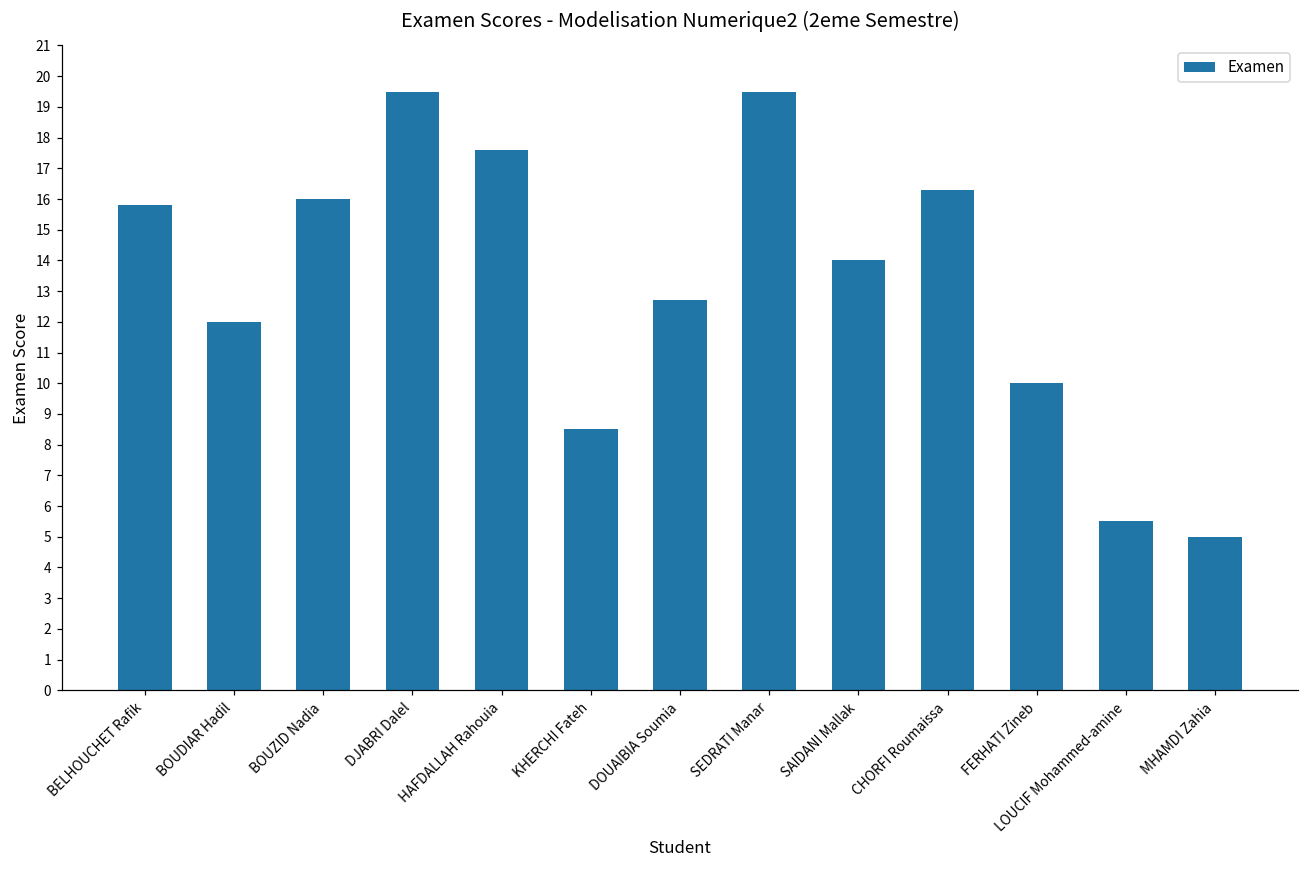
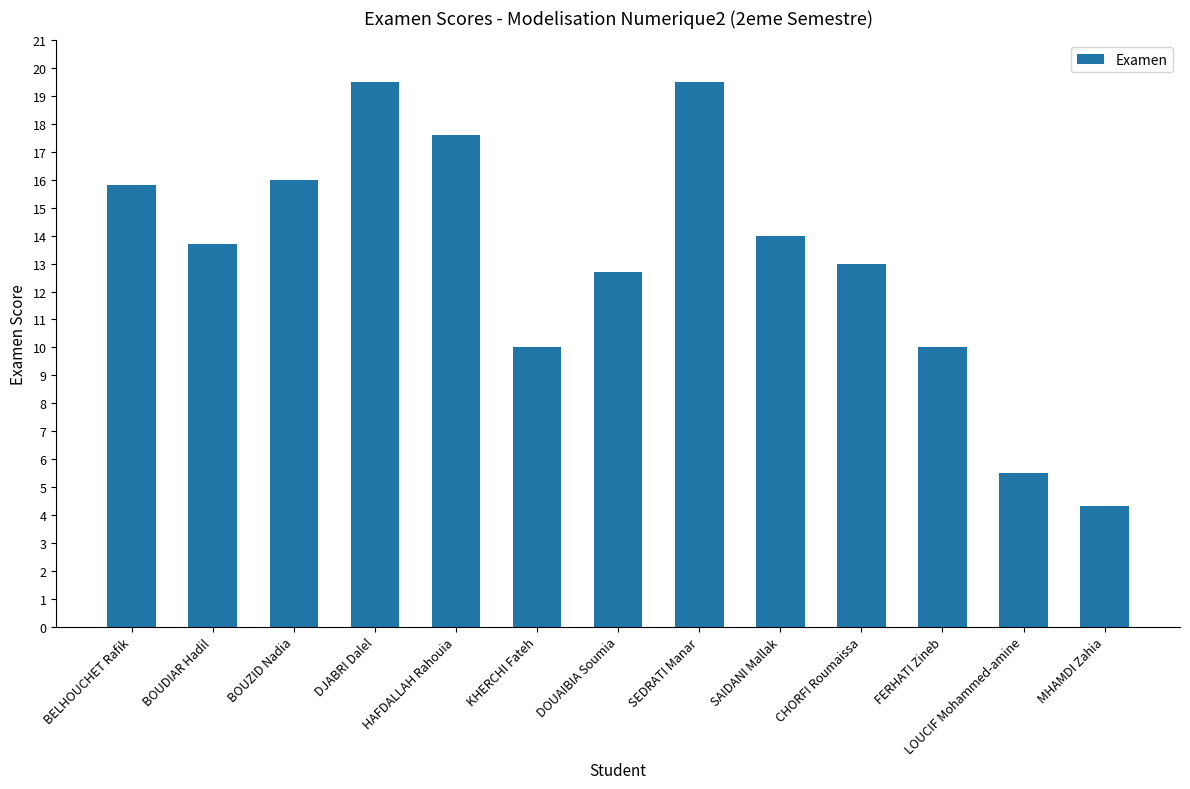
BOUDIAR Hadil: 12.0 -> 13.7
KHERCHI Fateh: 8.5 -> 10.0
CHORFI Roumaissa: 16.3 -> 13.0
MHAMDI Zahia: 5.0 -> 4.3
